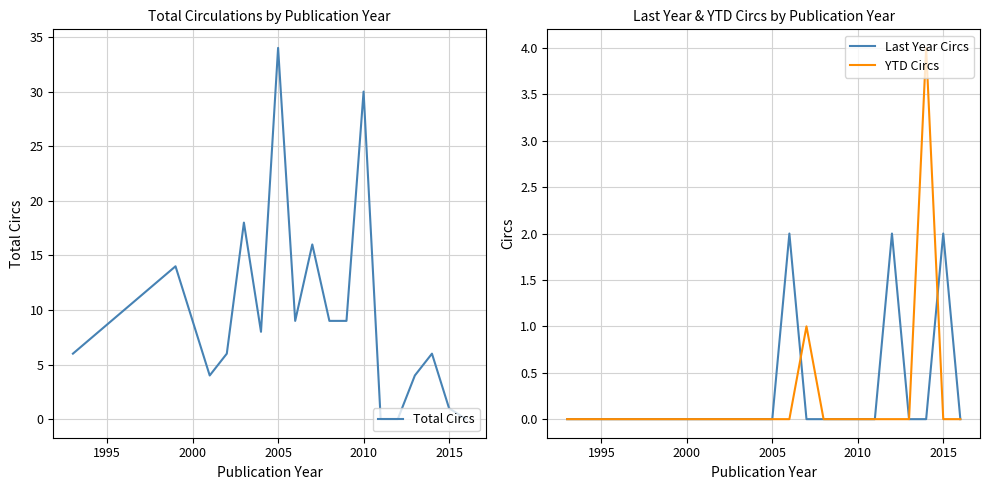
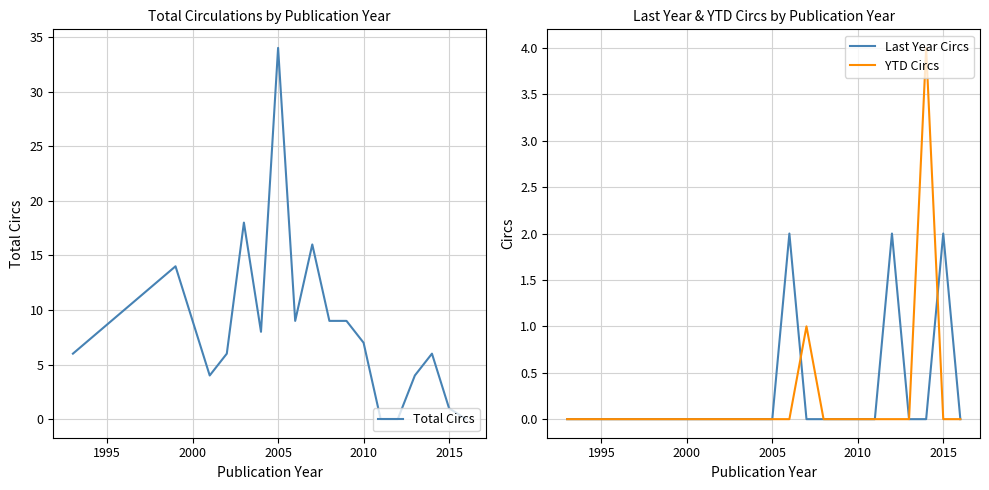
Total Circulations by Publication Year, 2010: 30 -> 7
